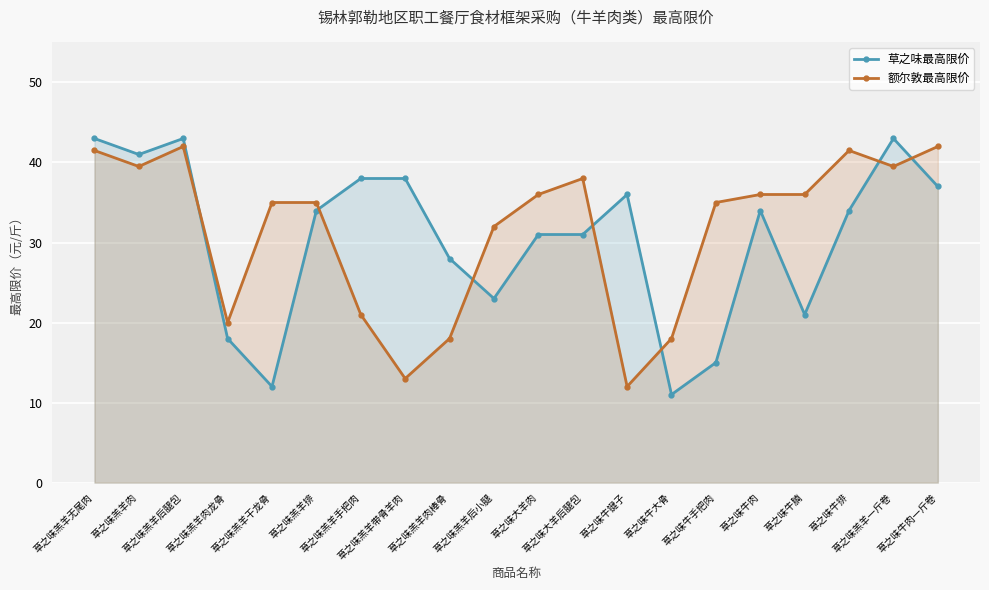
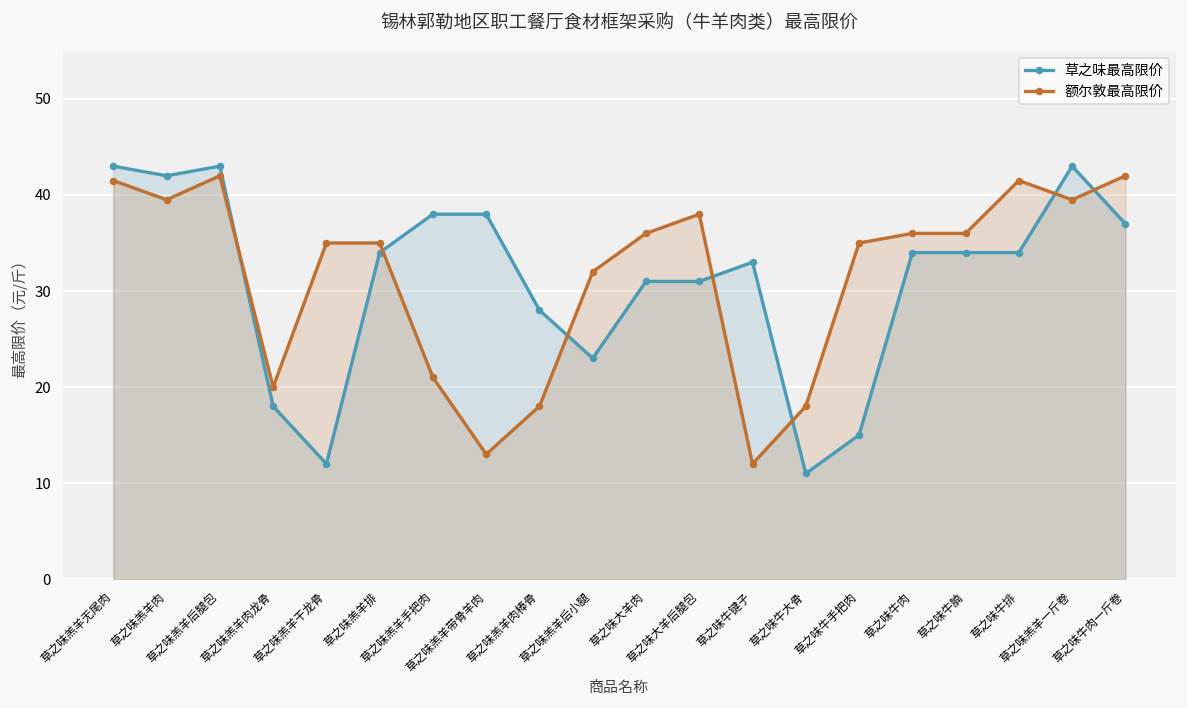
草之味最高限价, 草之味羔羊肉: 41 -> 42
草之味最高限价, 草之味牛键子: 36 -> 33
草之味最高限价, 草之味牛腩: 21 -> 34
